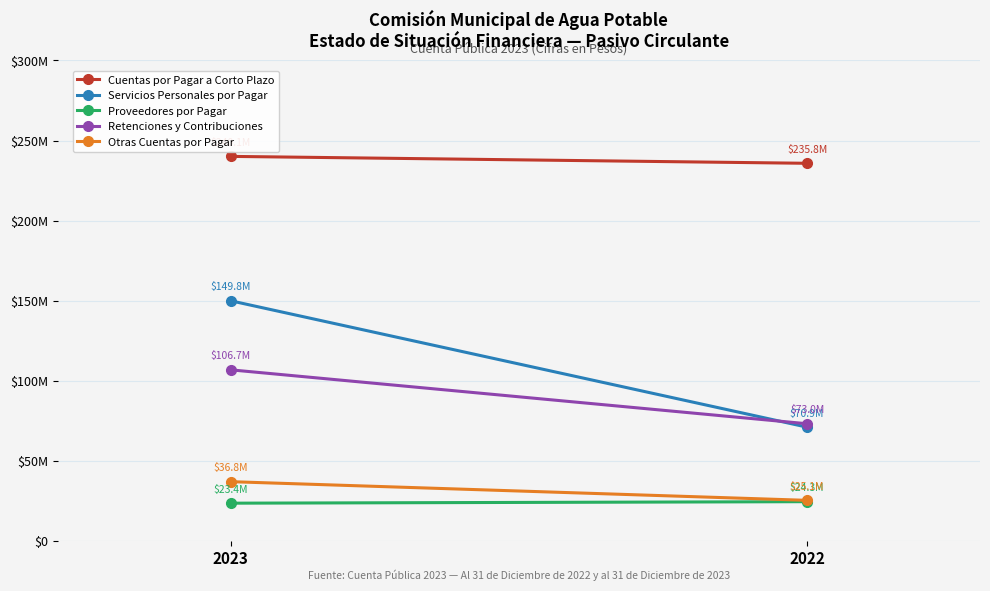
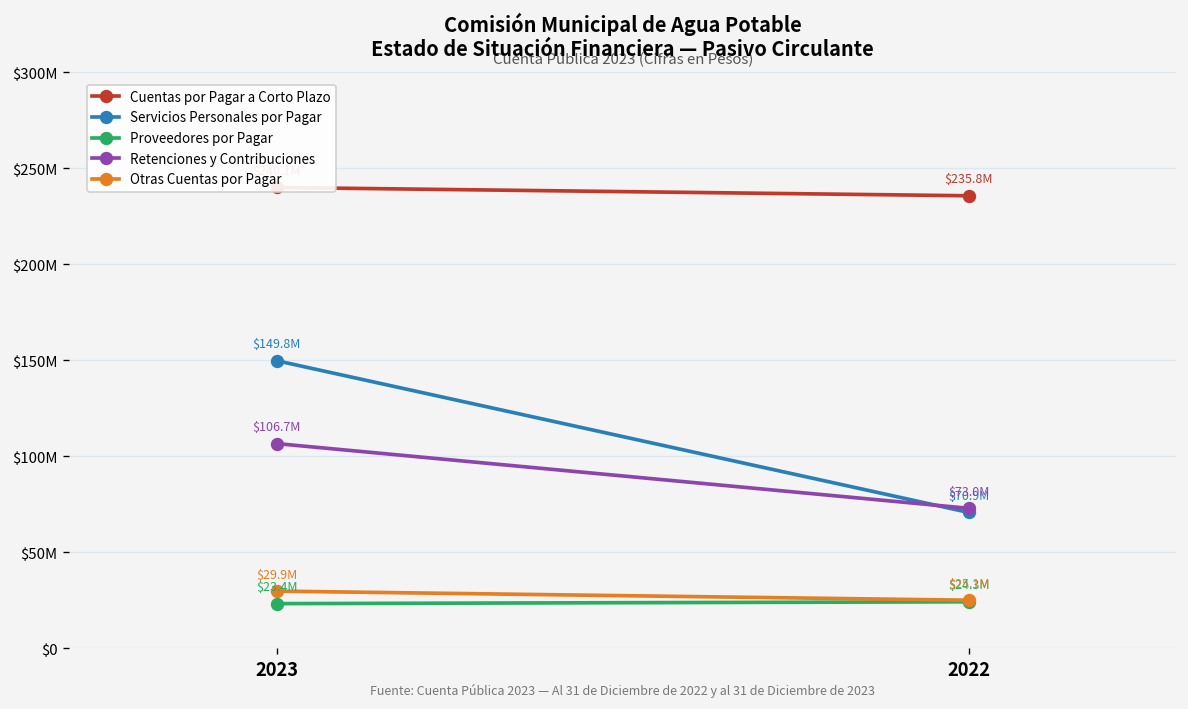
Otras Cuentas por Pagar, 2023: $36.8M -> $29.9M
